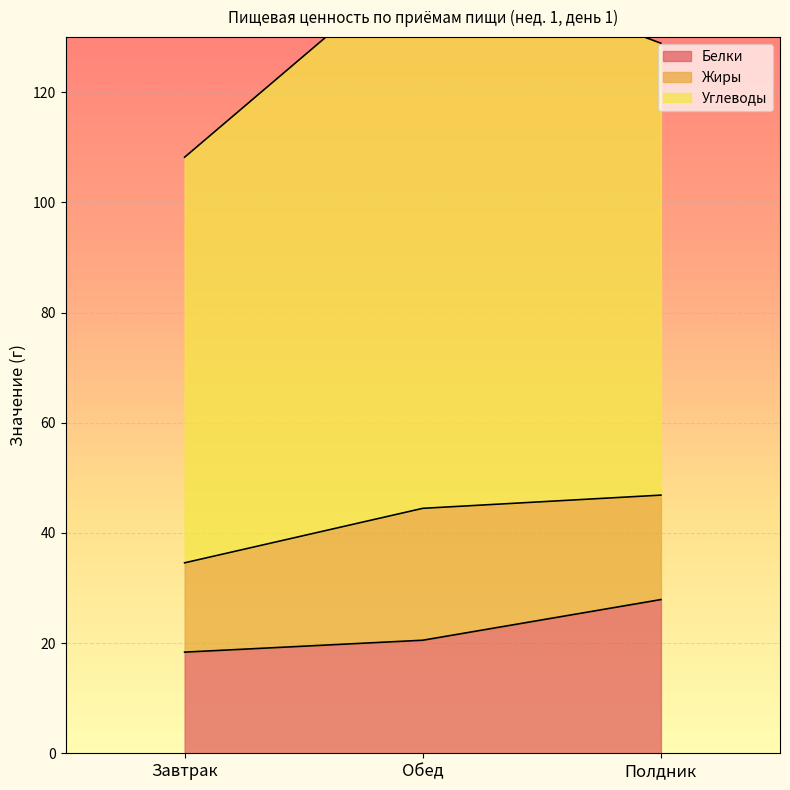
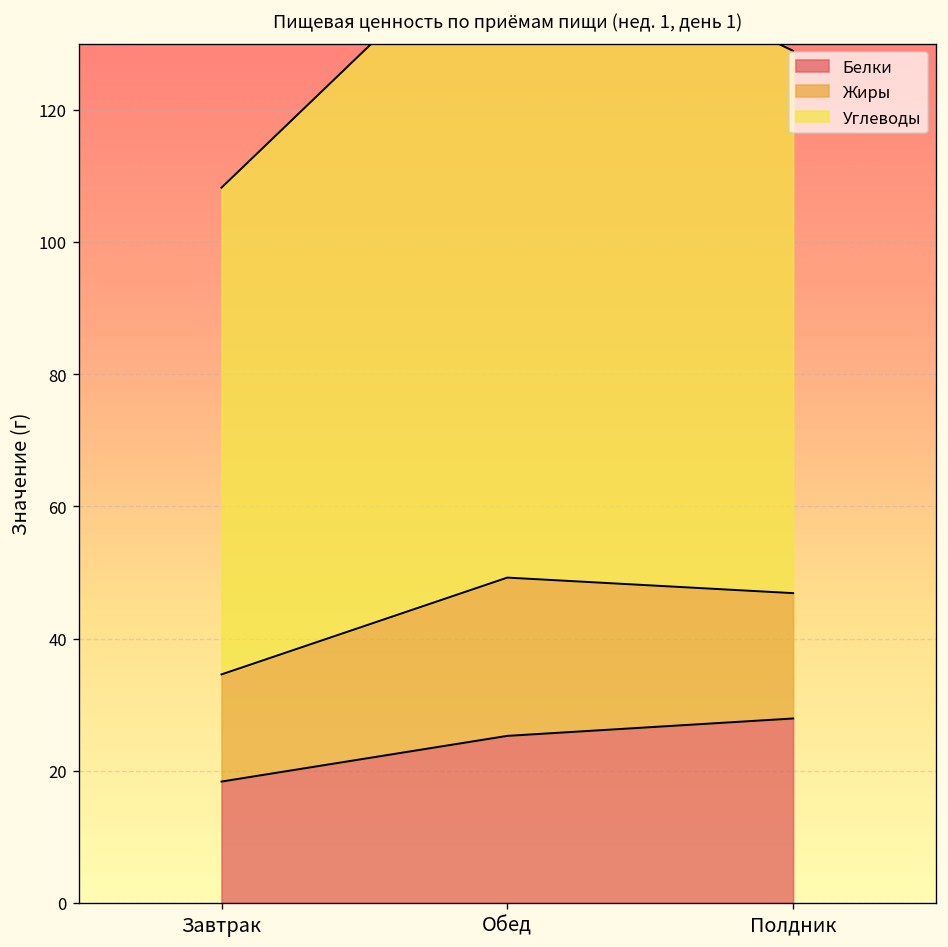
Белки, Обед: 21 -> 25
